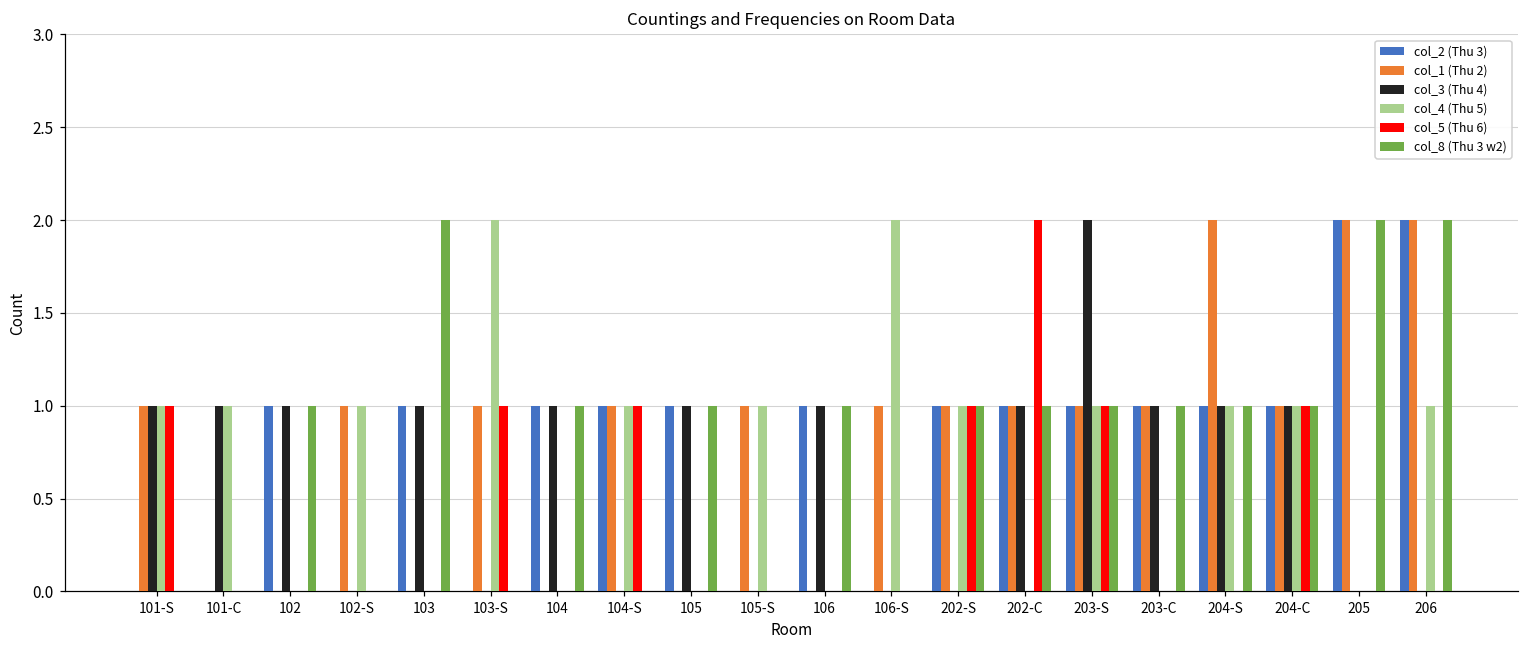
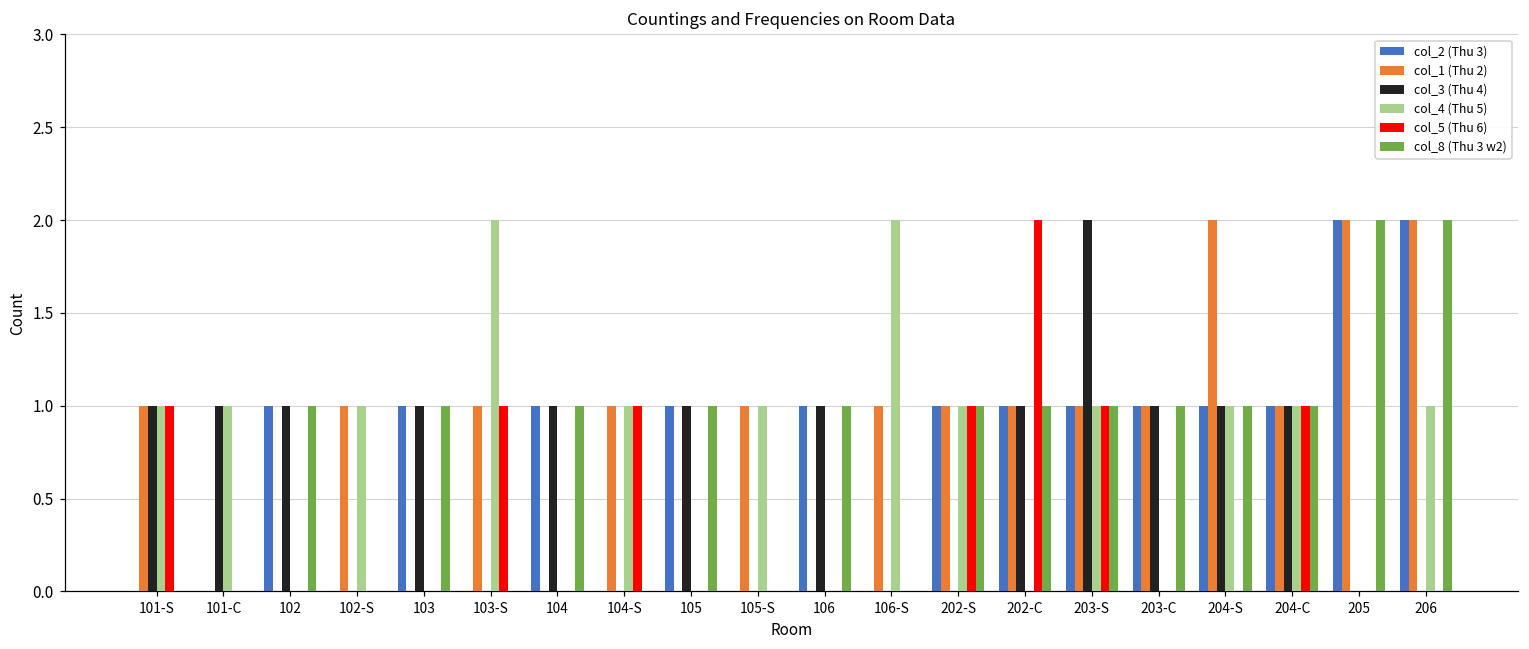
col_8 (Thu 3 w2), 103: 2 -> 1
col_2 (Thu 3), 104-S: 1 -> 0
